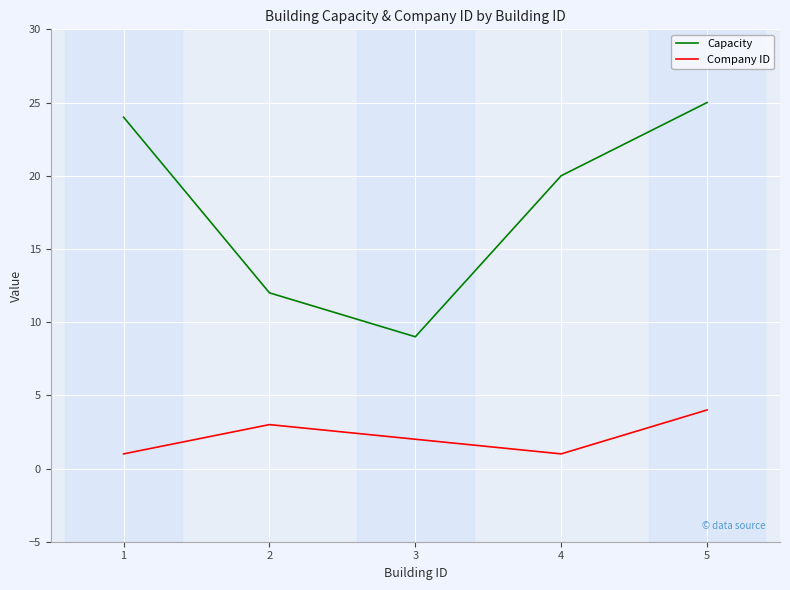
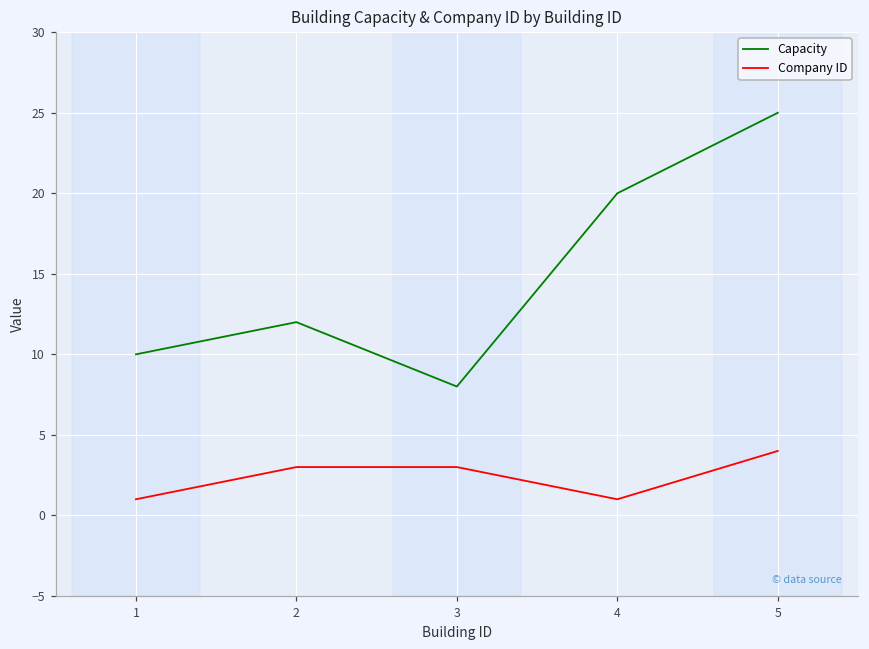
Capacity, 1: 24 -> 10
Capacity, 3: 9 -> 8
Company ID, 3: 2 -> 3
